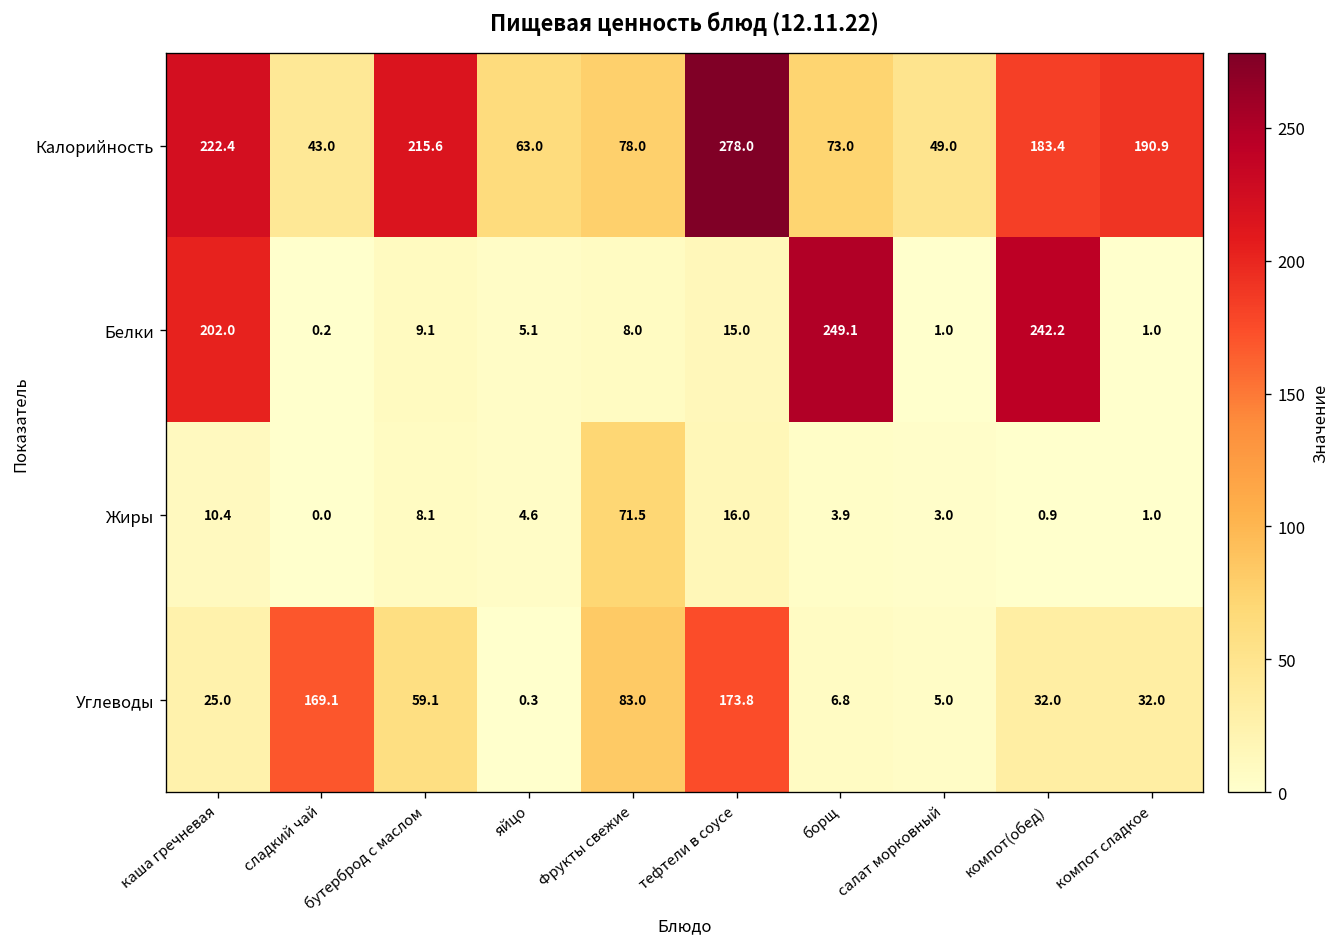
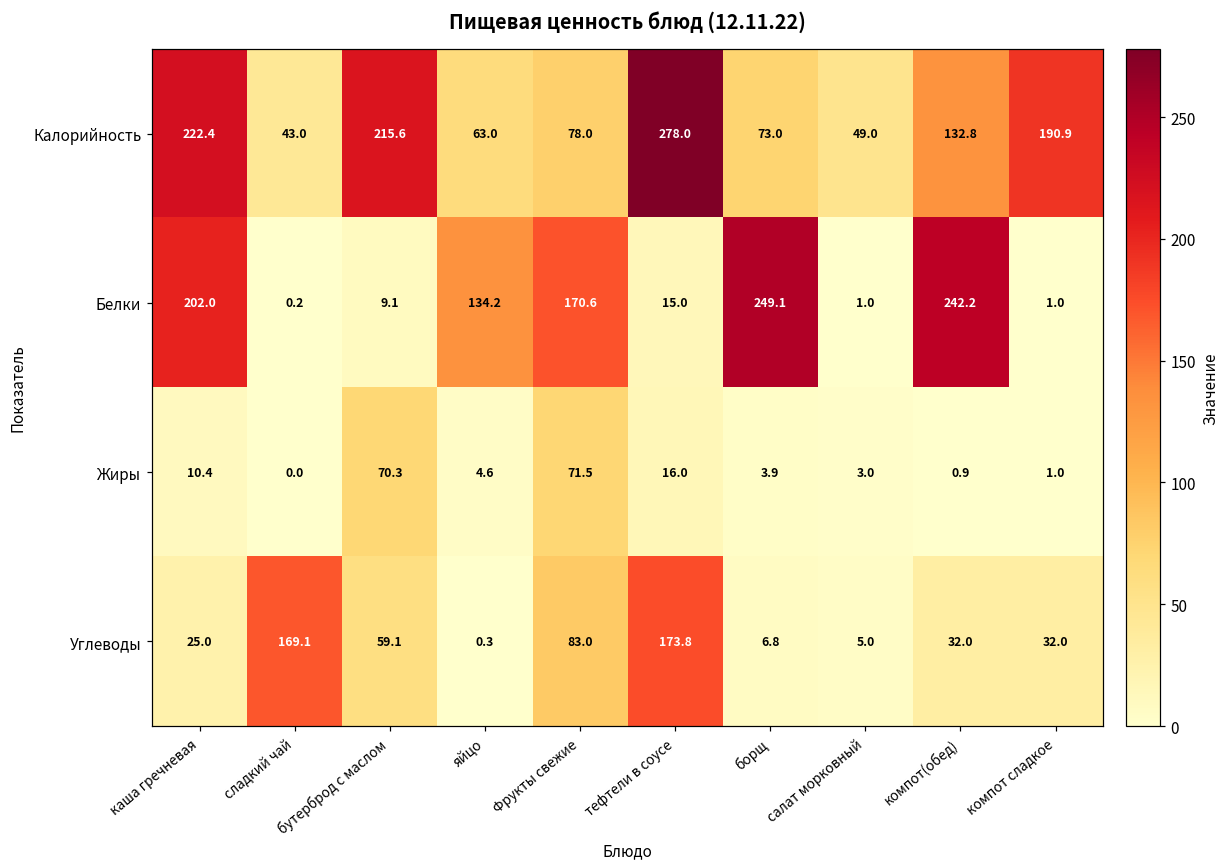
Калорийность, компот(обед): 183.4 -> 132.8
Белки, яйцо: 5.1 -> 134.2
Белки, Фрукты свежие: 8.0 -> 170.6
Жиры, бутерброд с маслом: 8.1 -> 70.3
